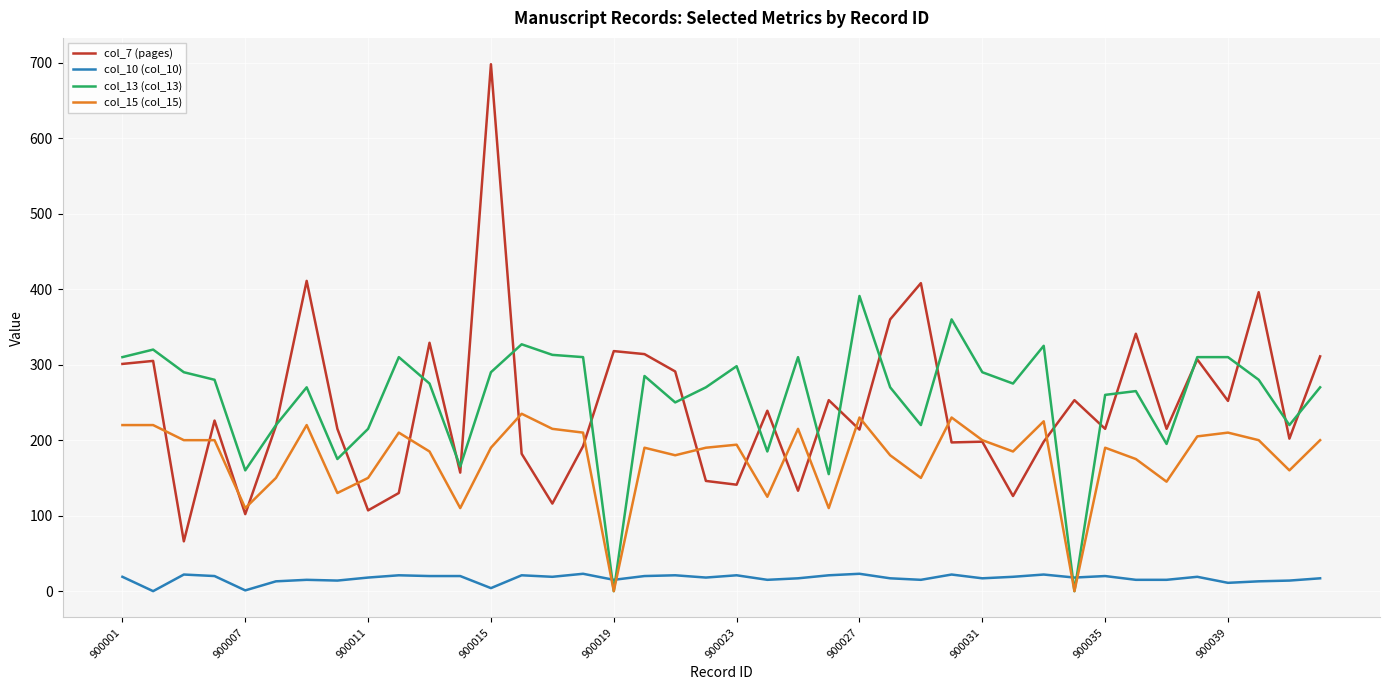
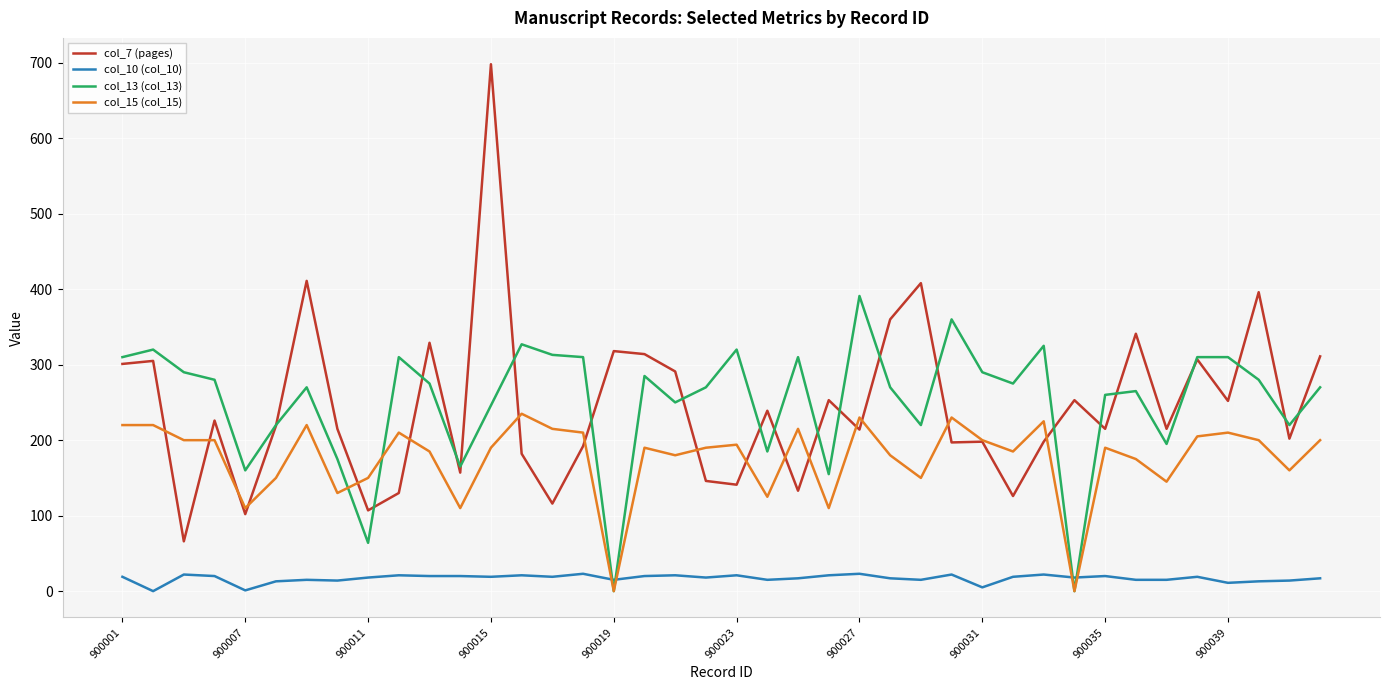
col_13 (col_13), 900011: 220 -> 60
col_10 (col_10), 900015: 0 -> 20
col_13 (col_13), 900015: 290 -> 250
col_13 (col_13), 900023: 300 -> 320
col_10 (col_10), 900031: 20 -> 10
